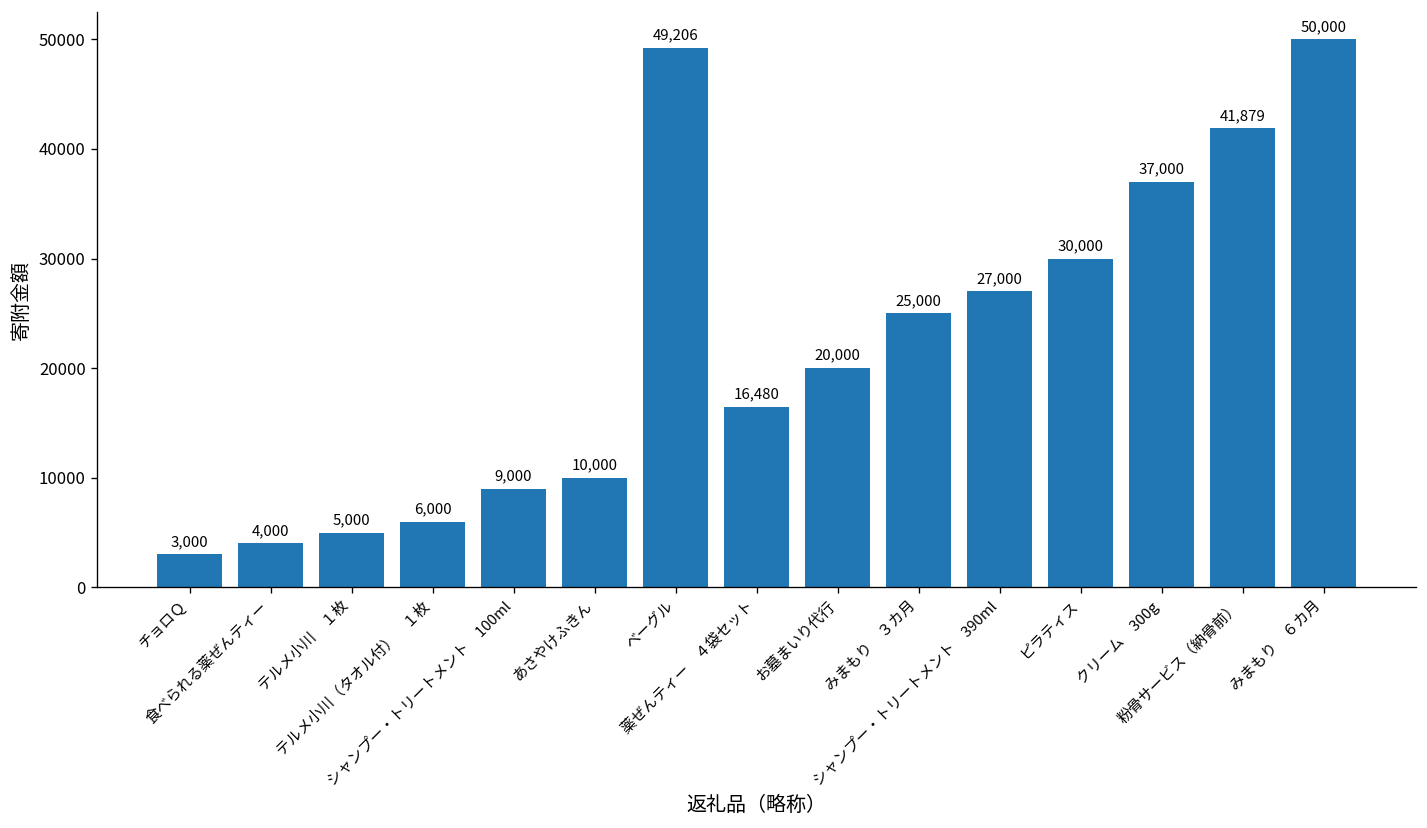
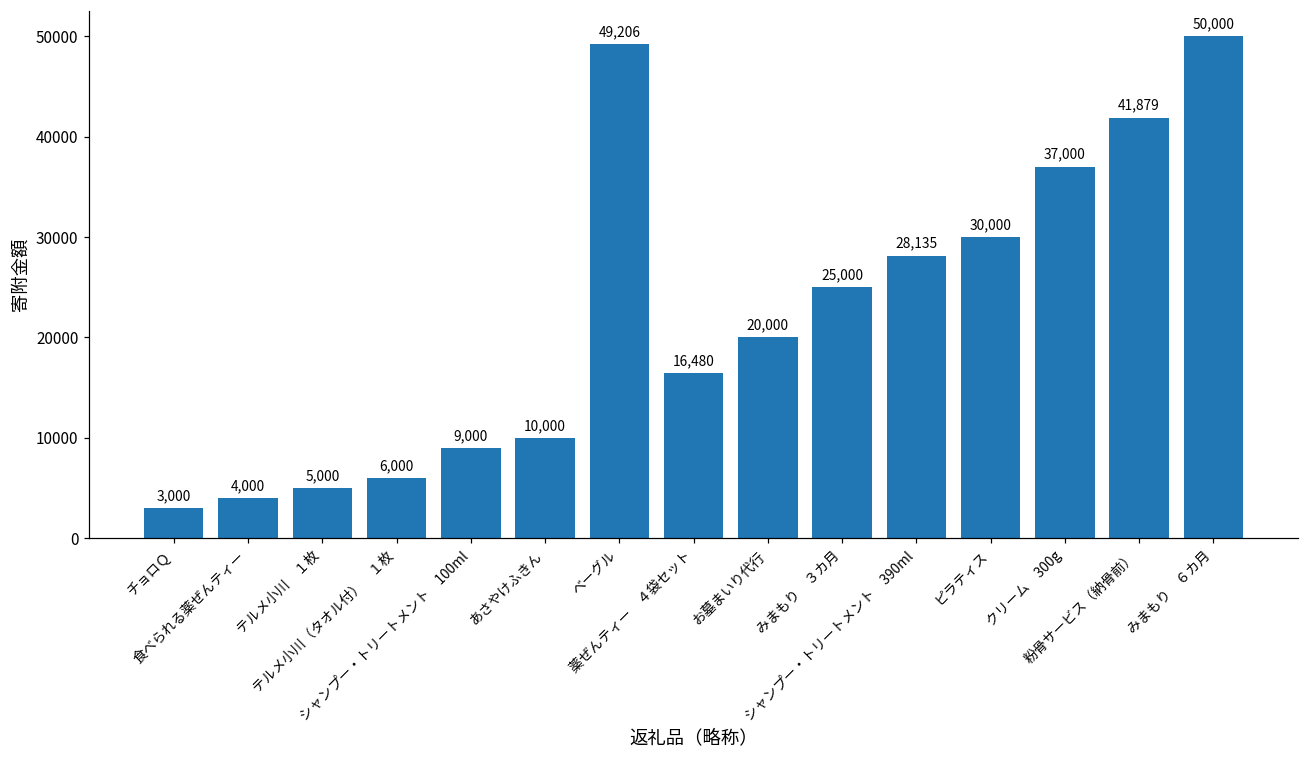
シャンプー・トリートメント 390ml: 27,000 -> 28,135
